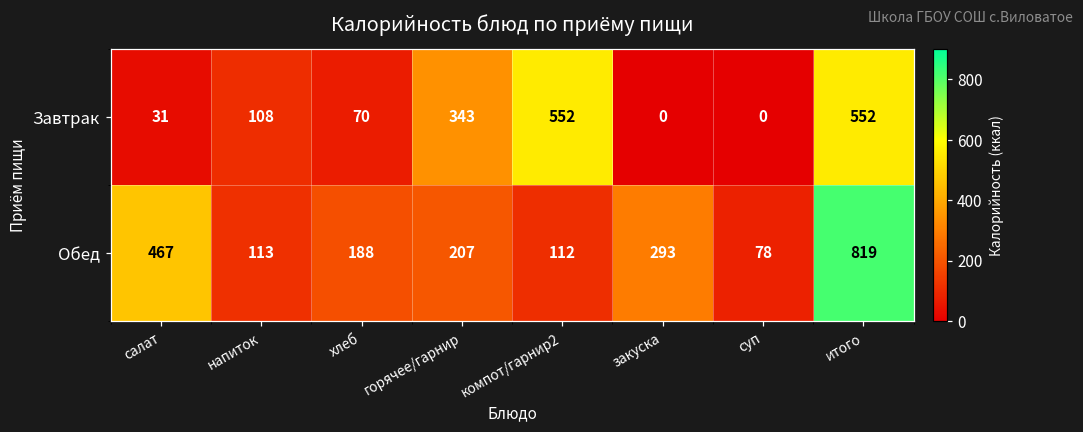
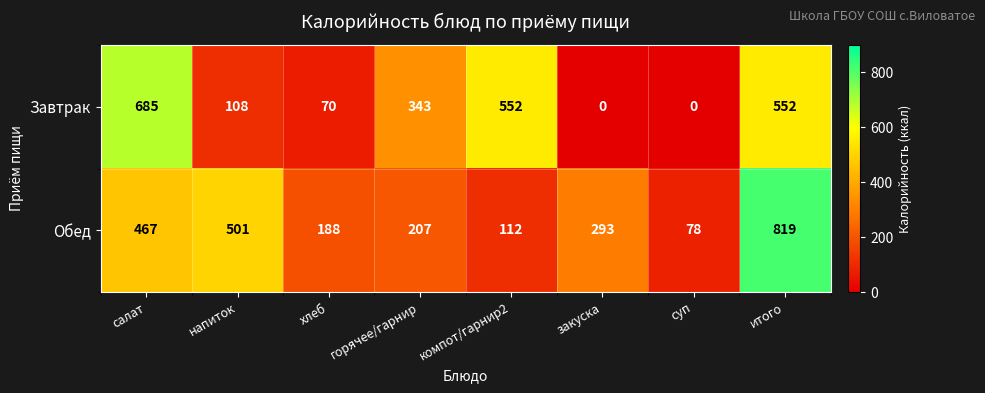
Завтрак, салат: 31 -> 685
Обед, напиток: 113 -> 501
